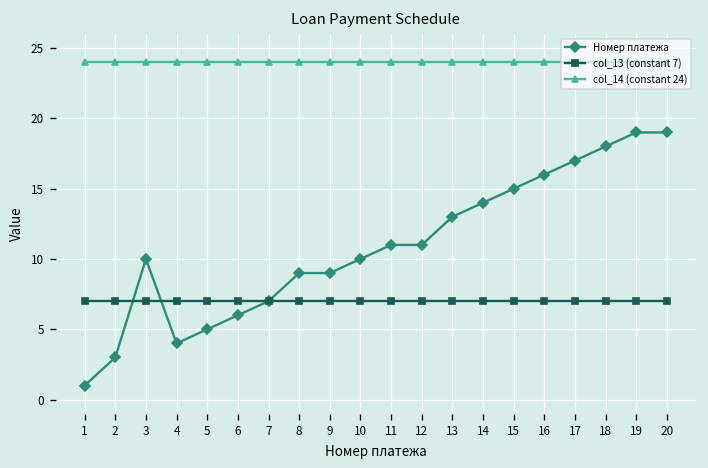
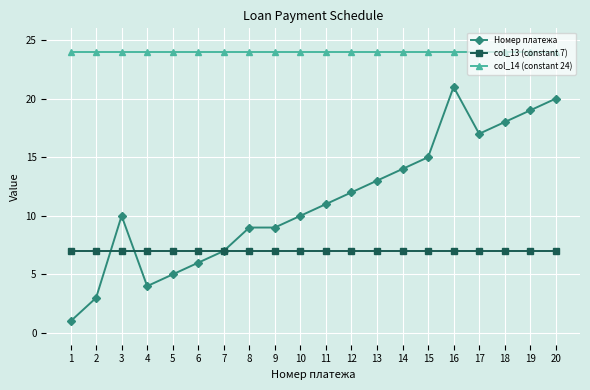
Номер платежа, 12: 11 -> 12
Номер платежа, 16: 16 -> 21
Номер платежа, 20: 19 -> 20
